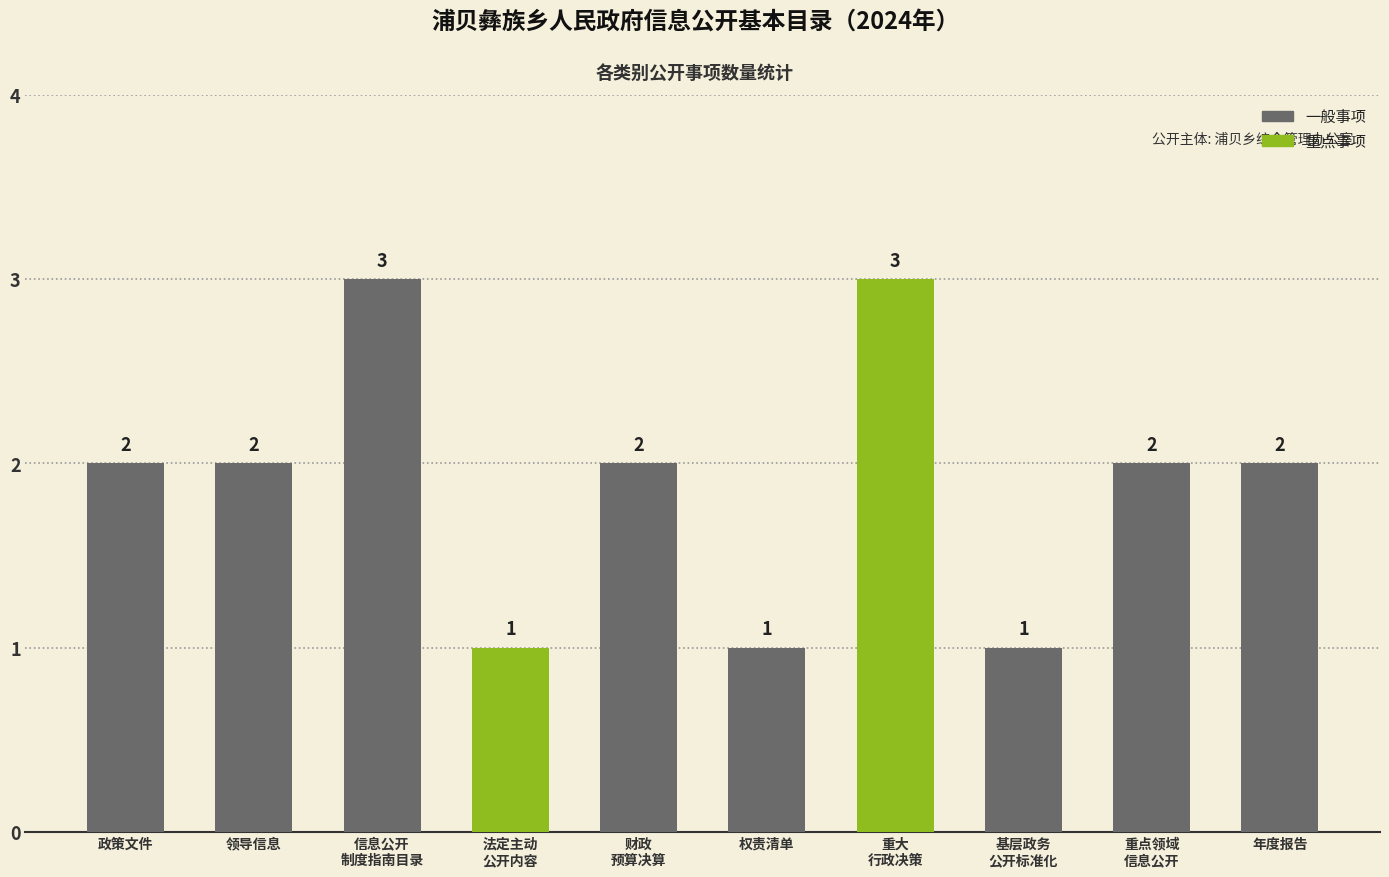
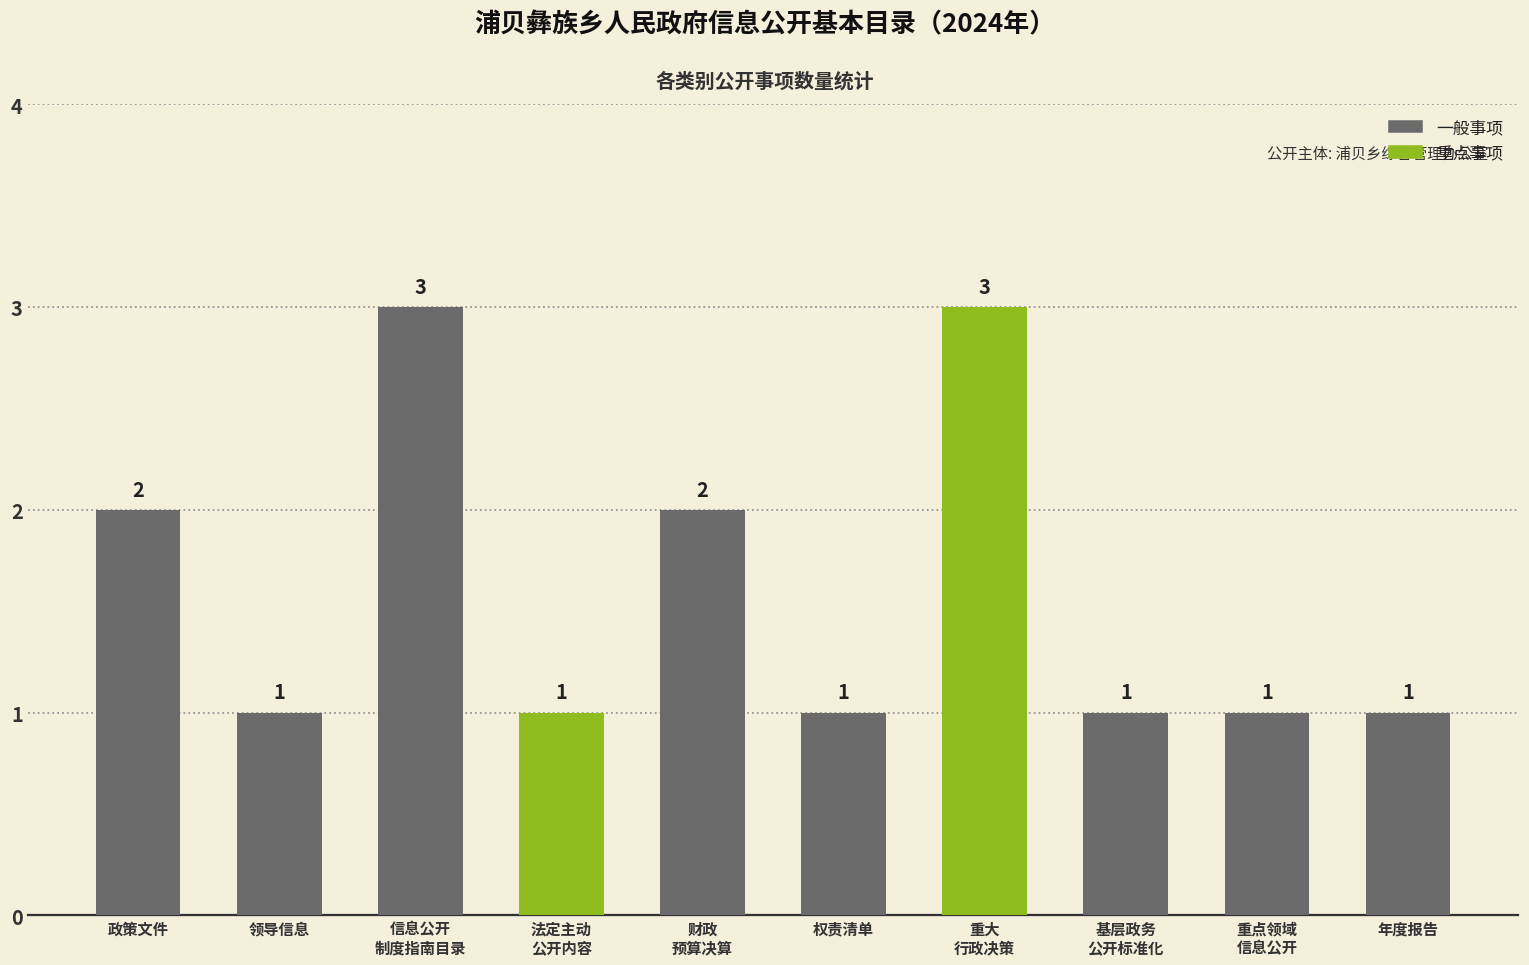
领导信息: 2 -> 1
重点领域 信息公开: 2 -> 1
年度报告: 2 -> 1
